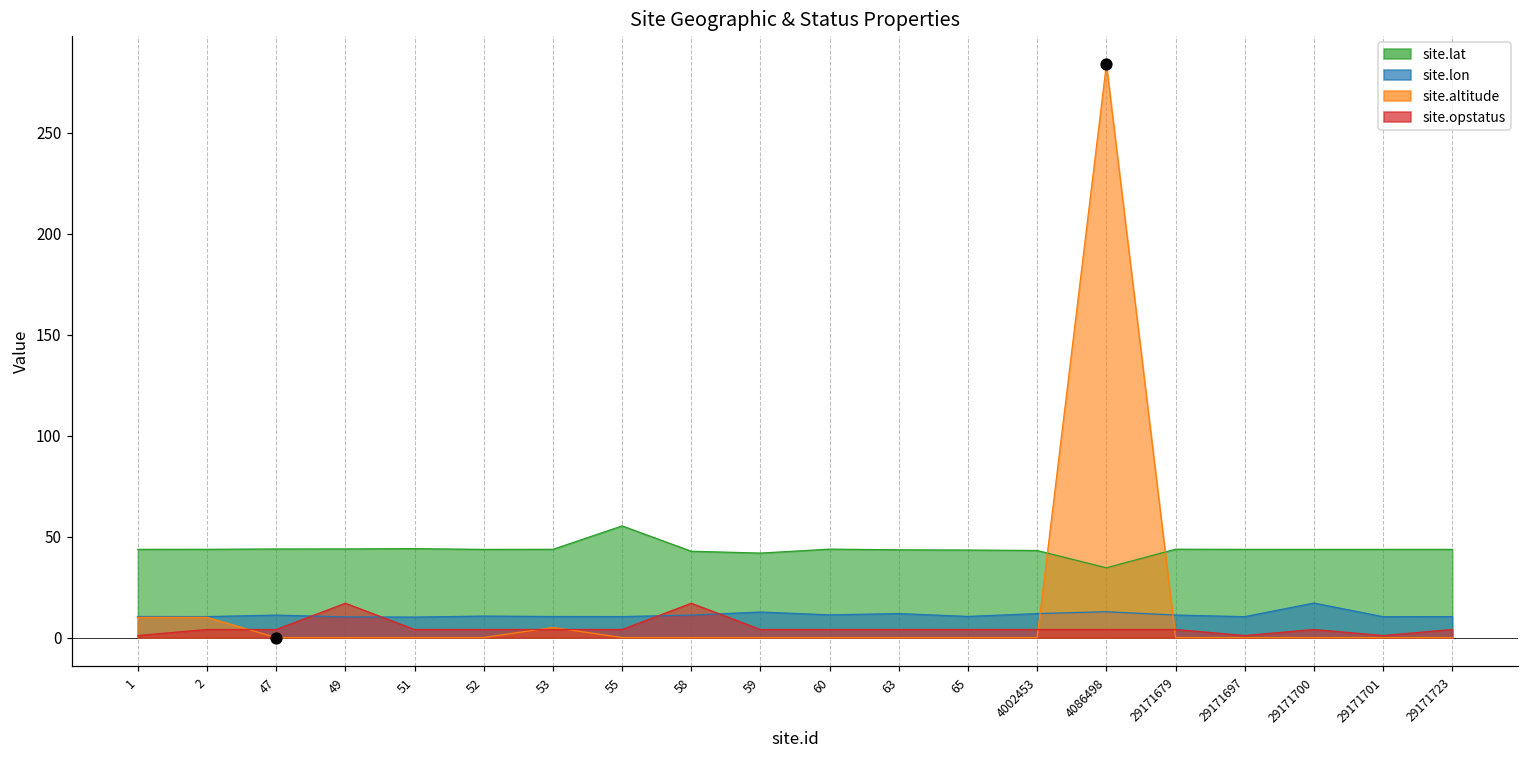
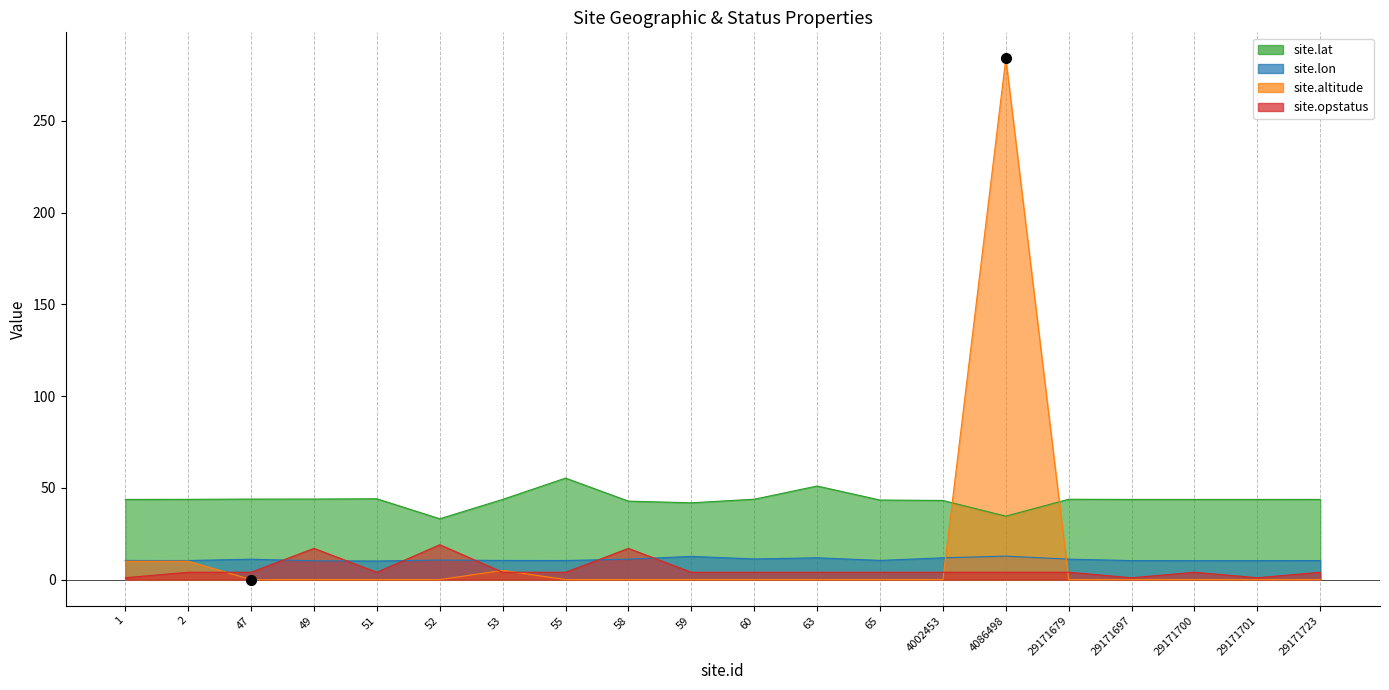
site.lat, 52: 44 -> 33
site.opstatus, 52: 4 -> 19
site.lat, 63: 43 -> 51
site.lon, 29171700: 17 -> 10
